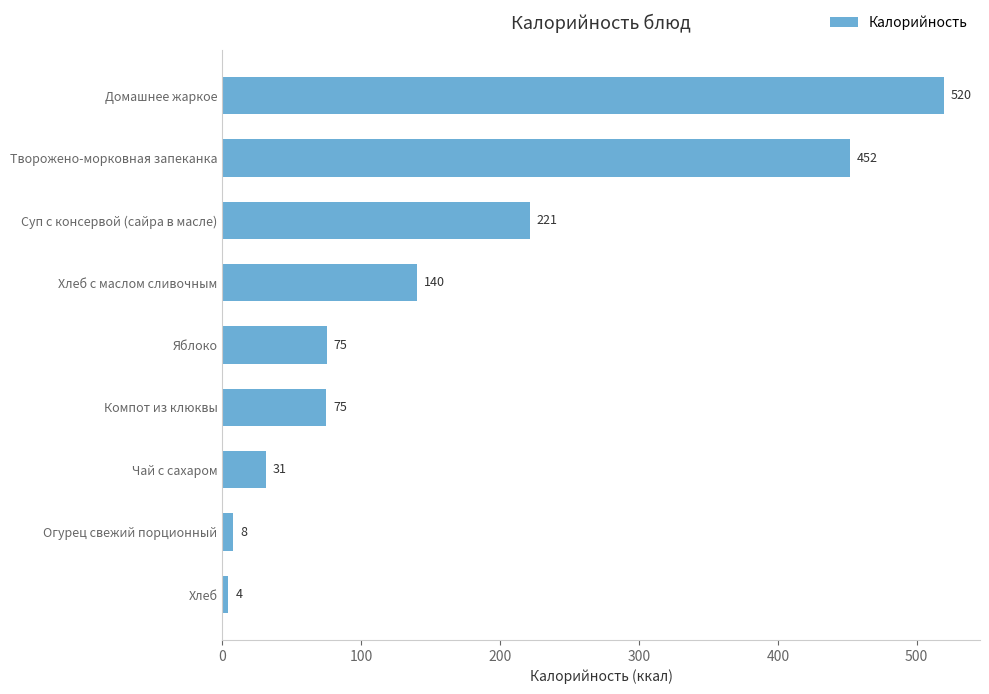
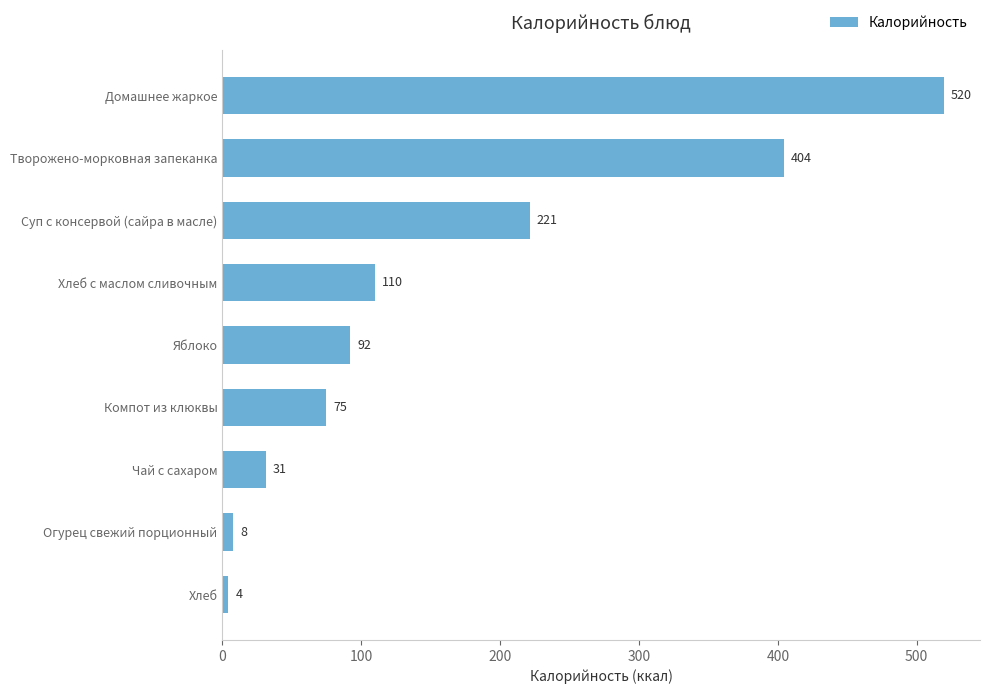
Творожено-морковная запеканка: 452 -> 404
Хлеб с маслом сливочным: 140 -> 110
Яблоко: 75 -> 92
